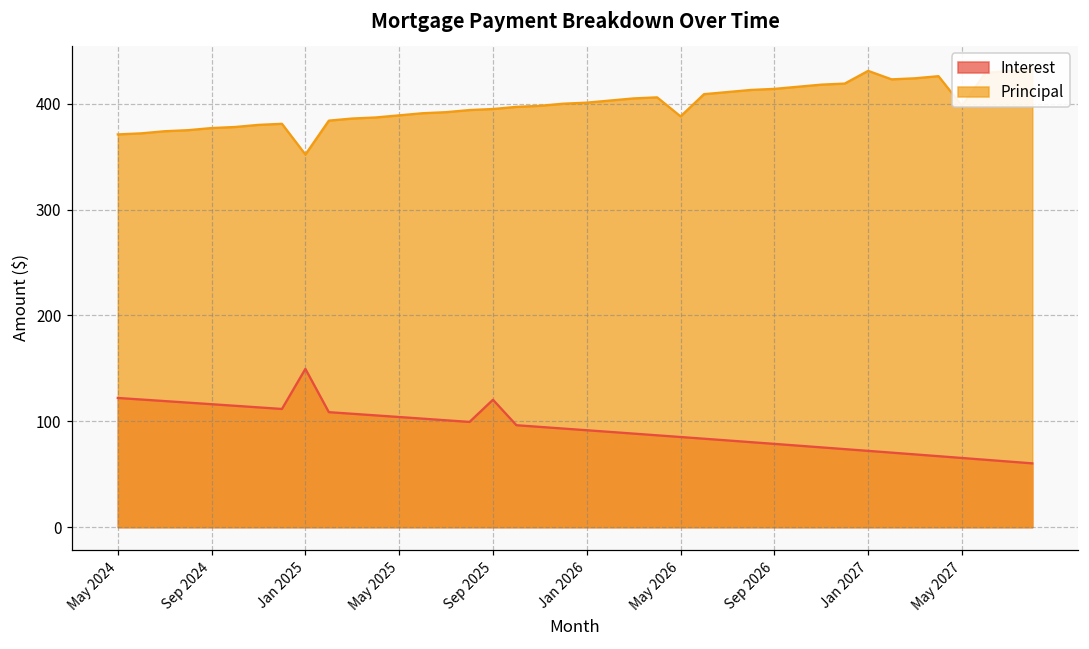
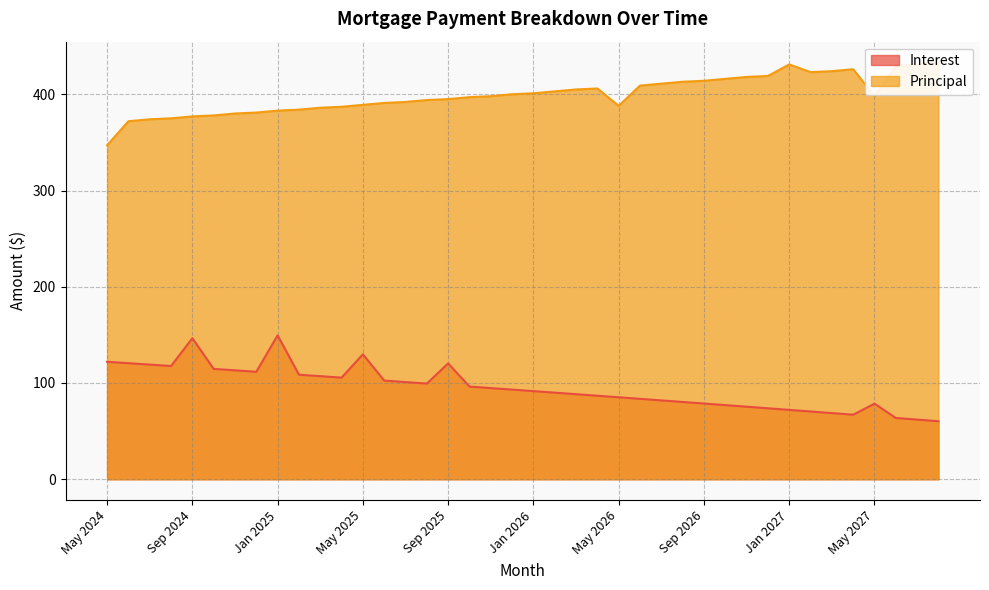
Principal, May 2024: 370 -> 350
Interest, Sep 2024: 120 -> 150
Principal, Jan 2025: 350 -> 380
Interest, May 2025: 100 -> 130
Interest, May 2027: 70 -> 80
